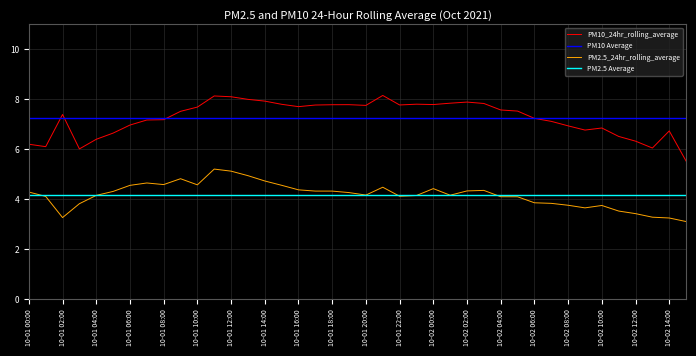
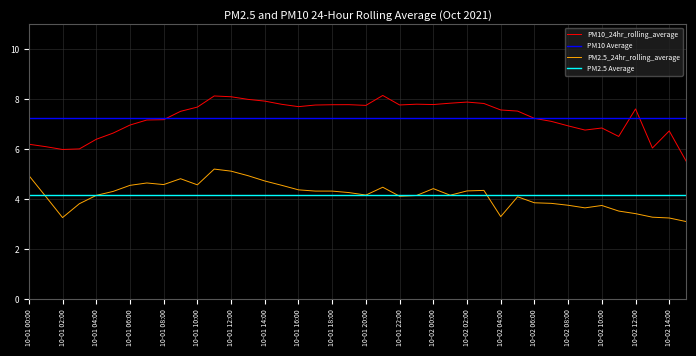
PM2.5_24hr_rolling_average, 10-01 00:00: 4.3 -> 5.0
PM10_24hr_rolling_average, 10-01 02:00: 7.4 -> 6.0
PM2.5_24hr_rolling_average, 10-02 04:00: 4.1 -> 3.3
PM10_24hr_rolling_average, 10-02 12:00: 6.3 -> 7.6
